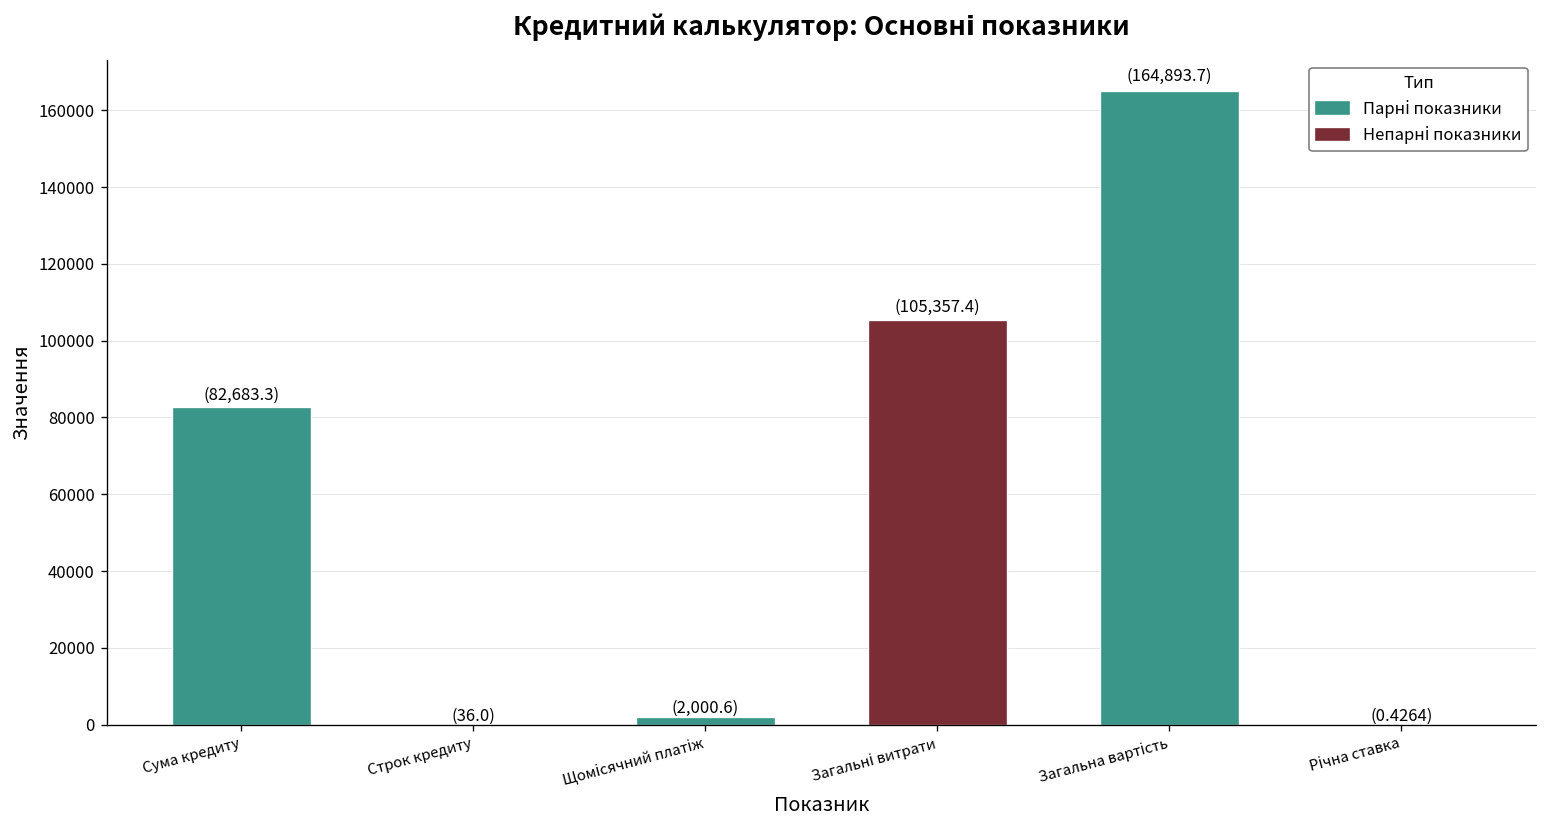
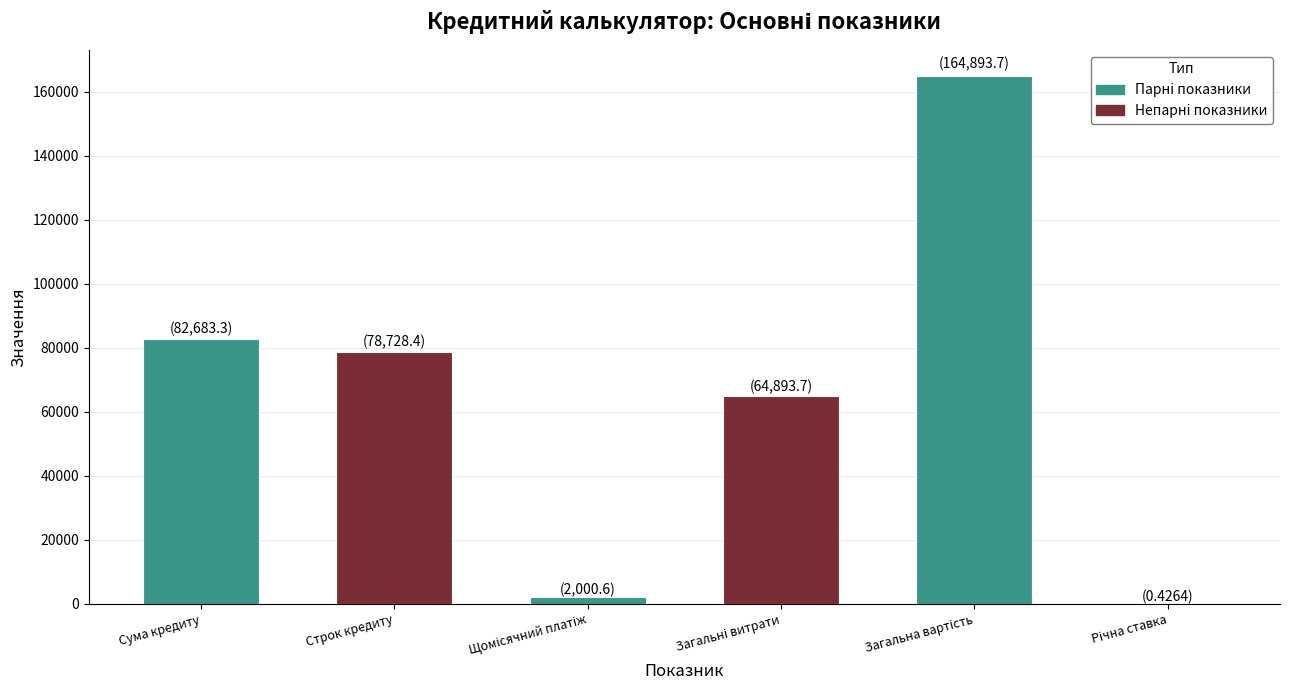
Строк кредиту: (36.0) -> (78,728.4)
Загальні витрати: (105,357.4) -> (64,893.7)
